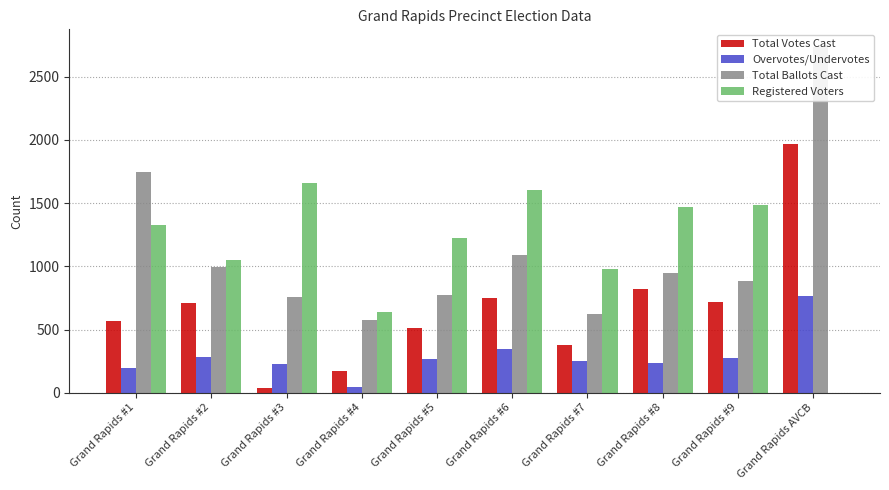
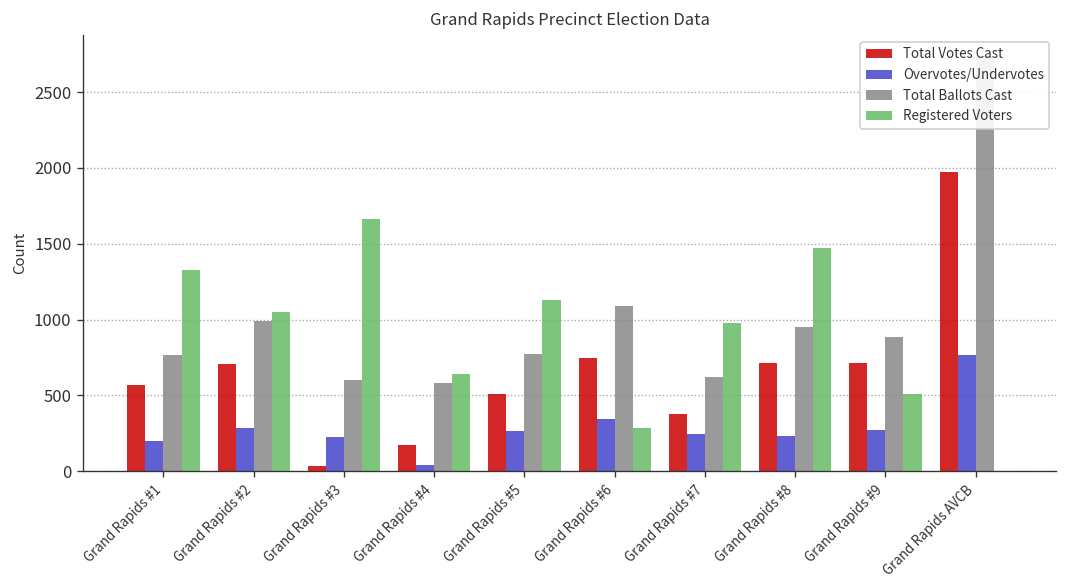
Total Ballots Cast, Grand Rapids #1: 1750 -> 770
Total Ballots Cast, Grand Rapids #3: 760 -> 600
Registered Voters, Grand Rapids #5: 1220 -> 1130
Registered Voters, Grand Rapids #6: 1610 -> 280
Total Votes Cast, Grand Rapids #8: 820 -> 720
Registered Voters, Grand Rapids #9: 1490 -> 510
